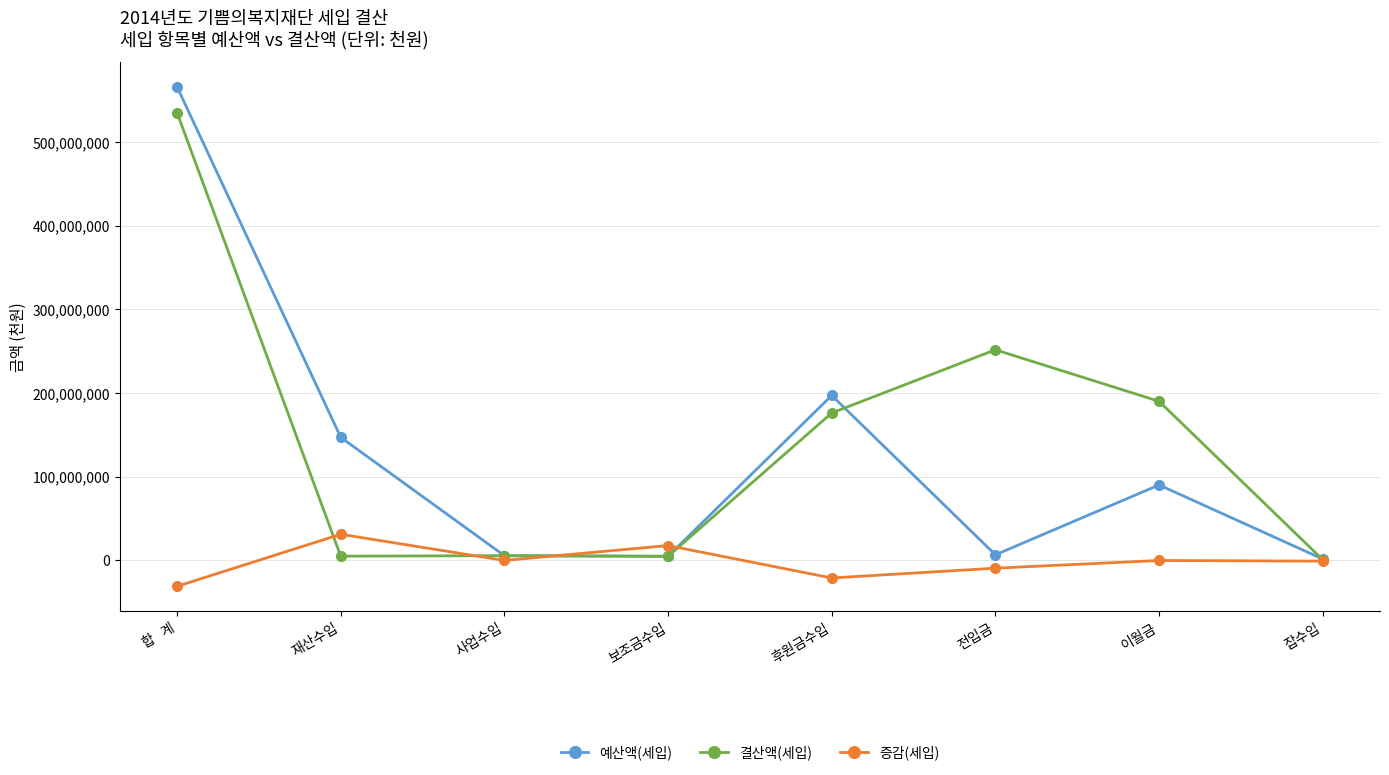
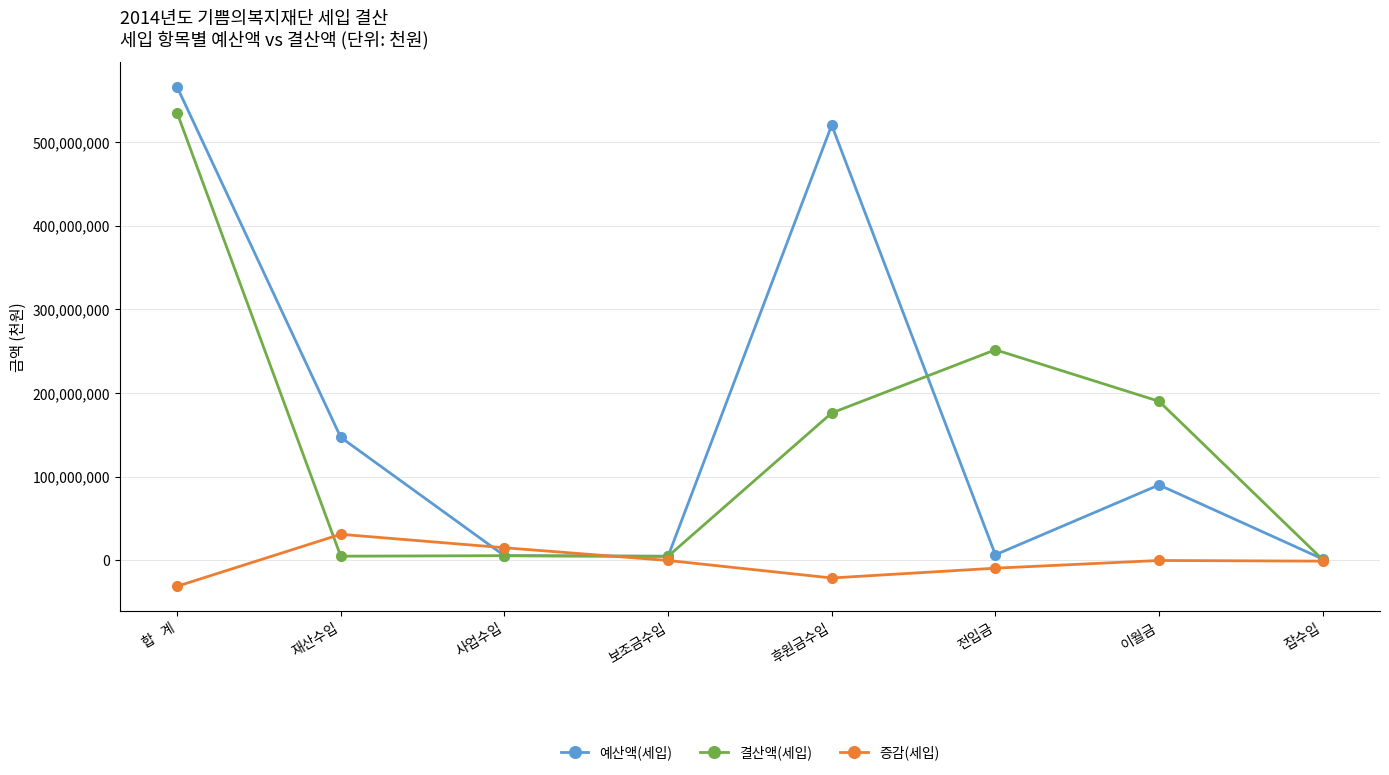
증감(세입), 사업수입: 0 -> 20,000,000
증감(세입), 보조금수입: 20,000,000 -> 0
예산액(세입), 후원금수입: 200,000,000 -> 520,000,000
